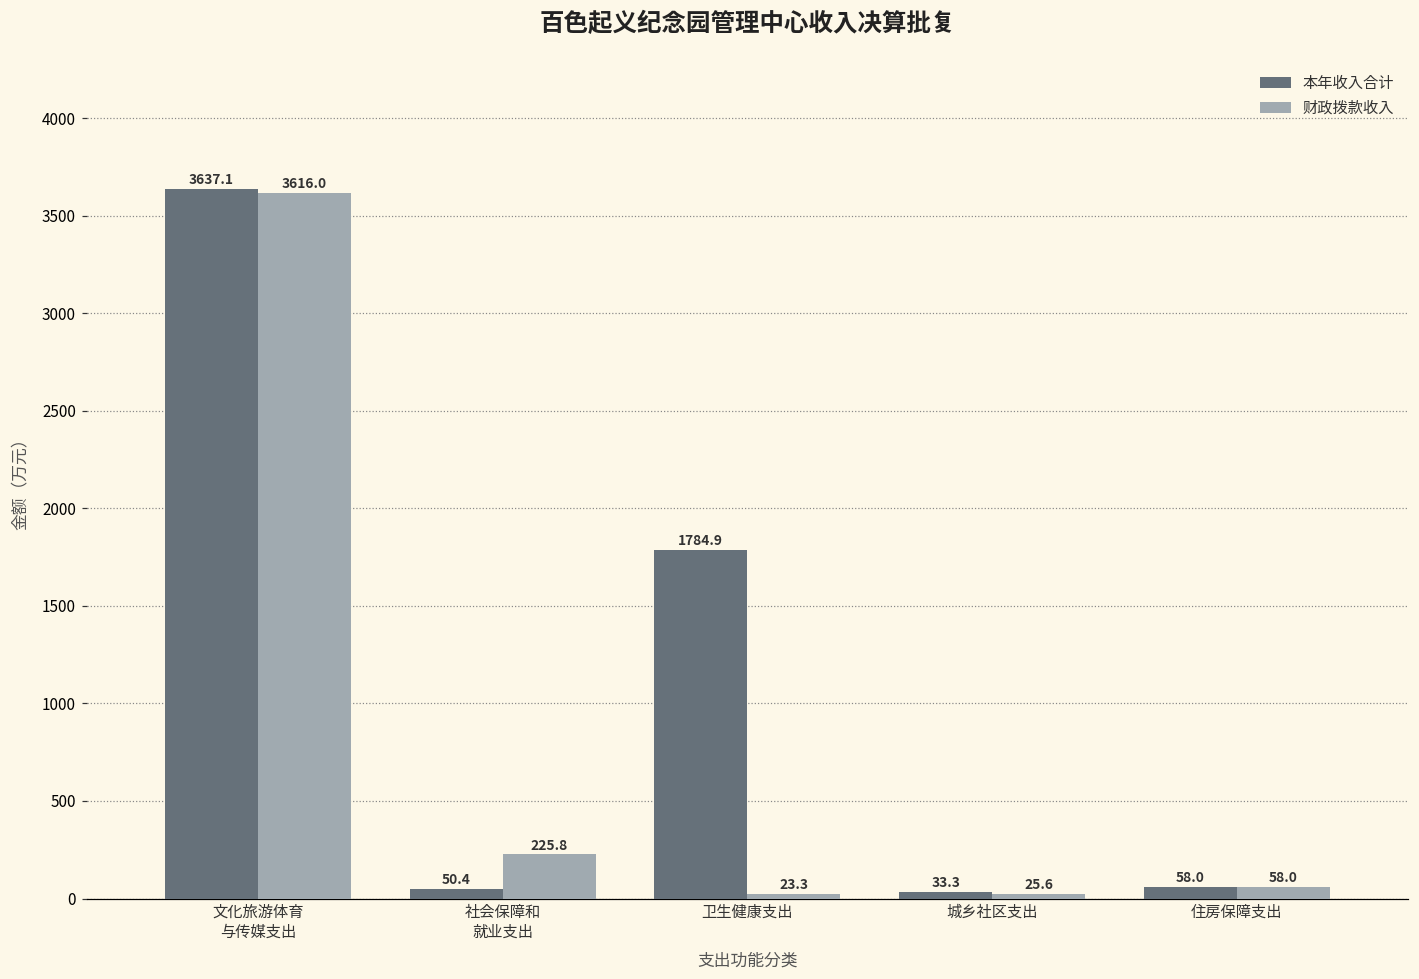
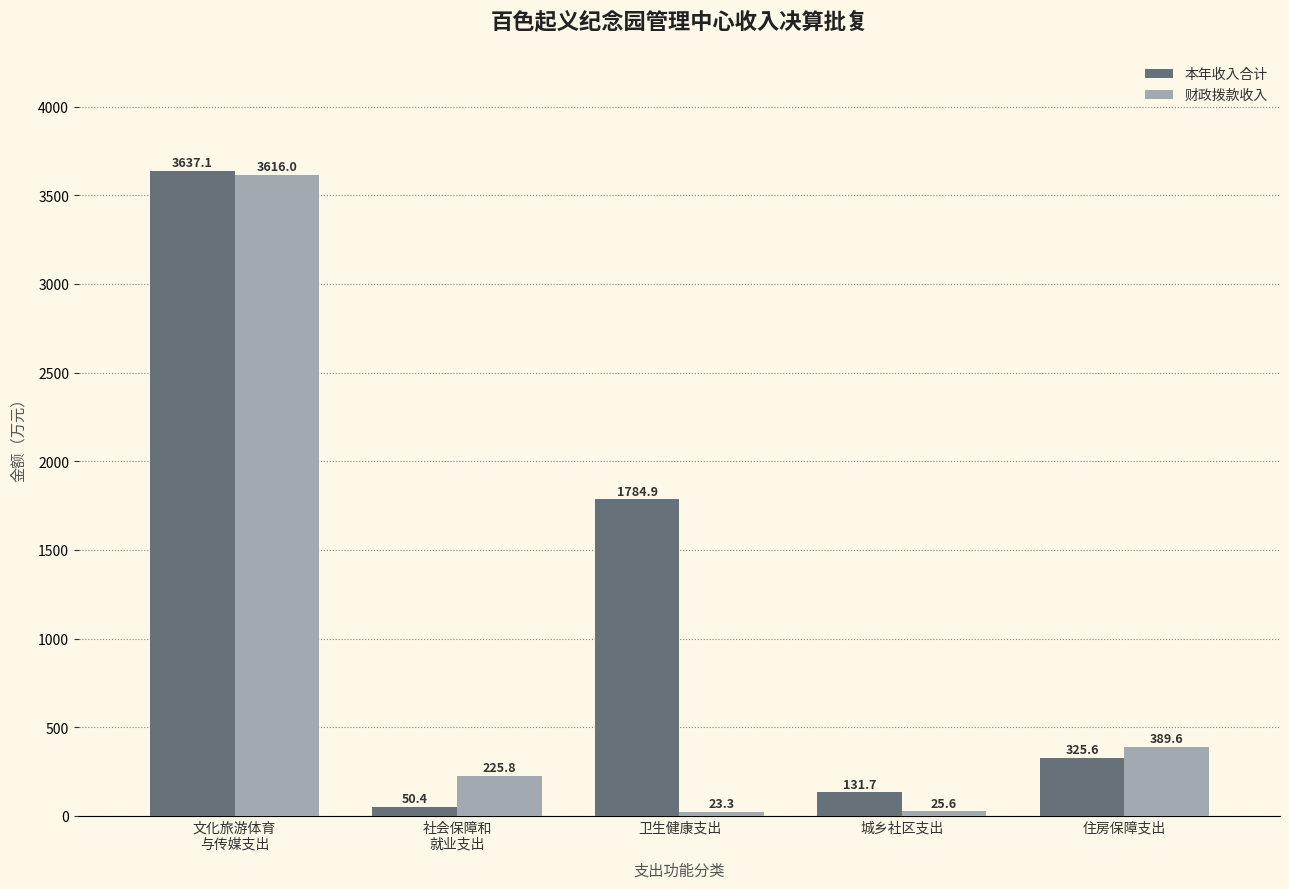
本年收入合计, 城乡社区支出: 33.3 -> 131.7
本年收入合计, 住房保障支出: 58.0 -> 325.6
财政拨款收入, 住房保障支出: 58.0 -> 389.6
